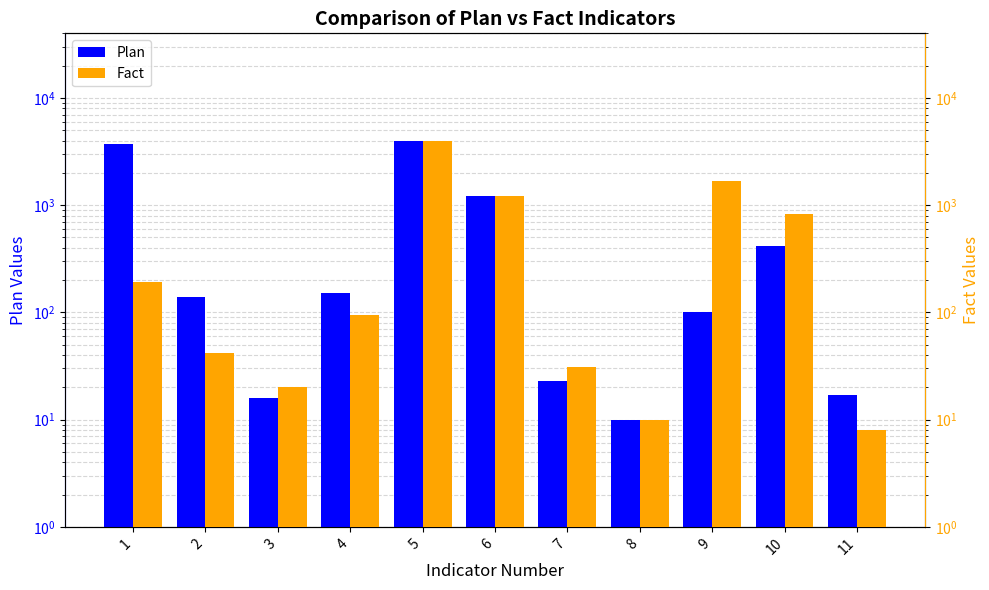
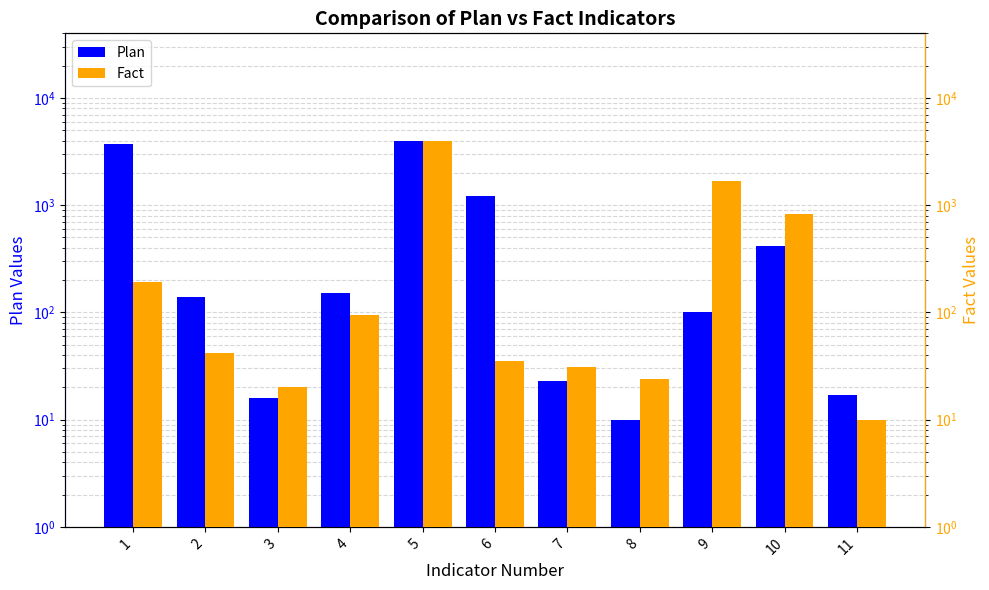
Fact, 6: 1200 -> 35
Fact, 8: 10 -> 24
Fact, 11: 8 -> 10
